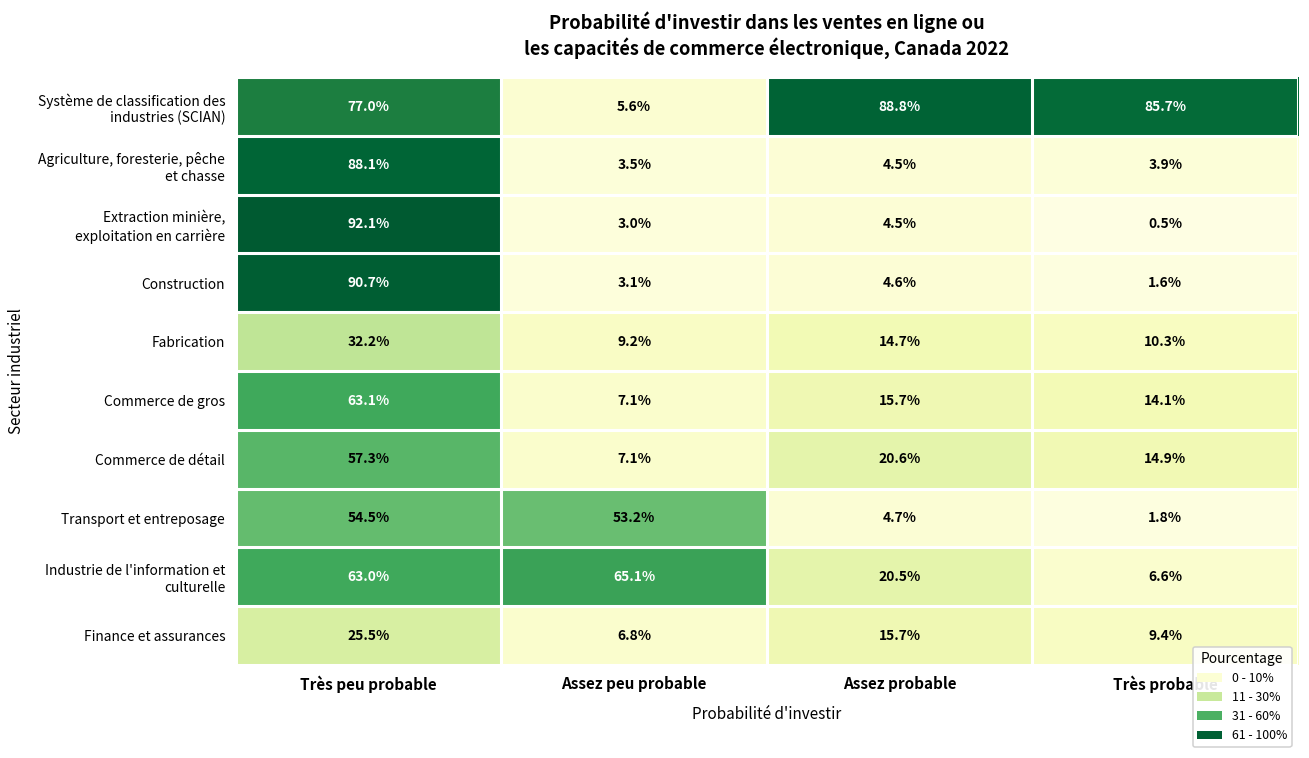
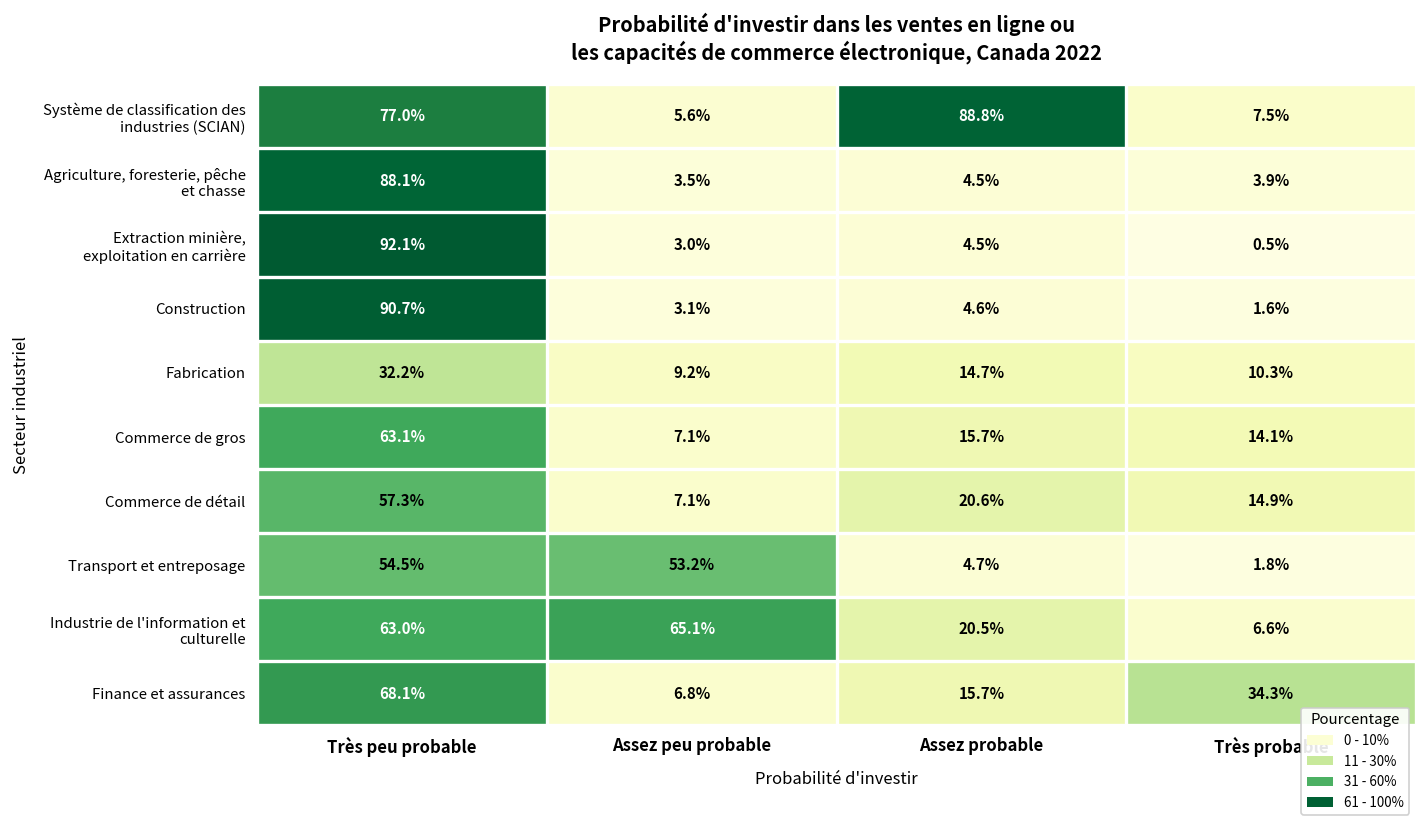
Système de classification des industries (SCIAN), Très probable: 85.7% -> 7.5%
Finance et assurances, Très peu probable: 25.5% -> 68.1%
Finance et assurances, Très probable: 9.4% -> 34.3%
